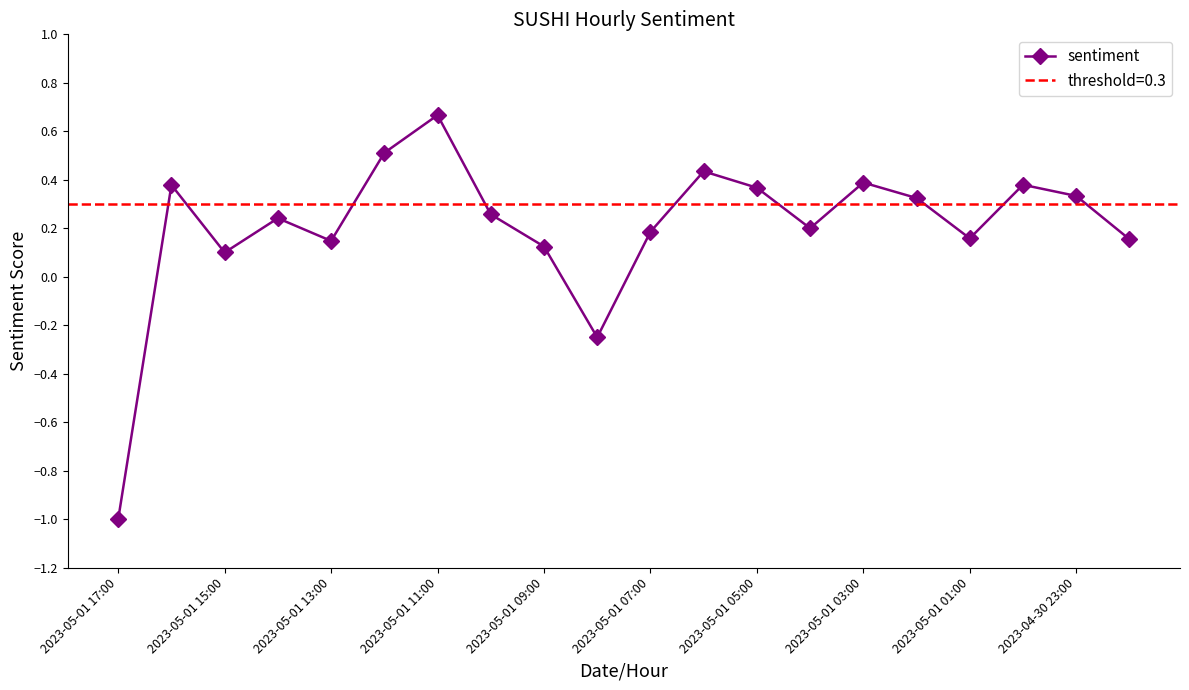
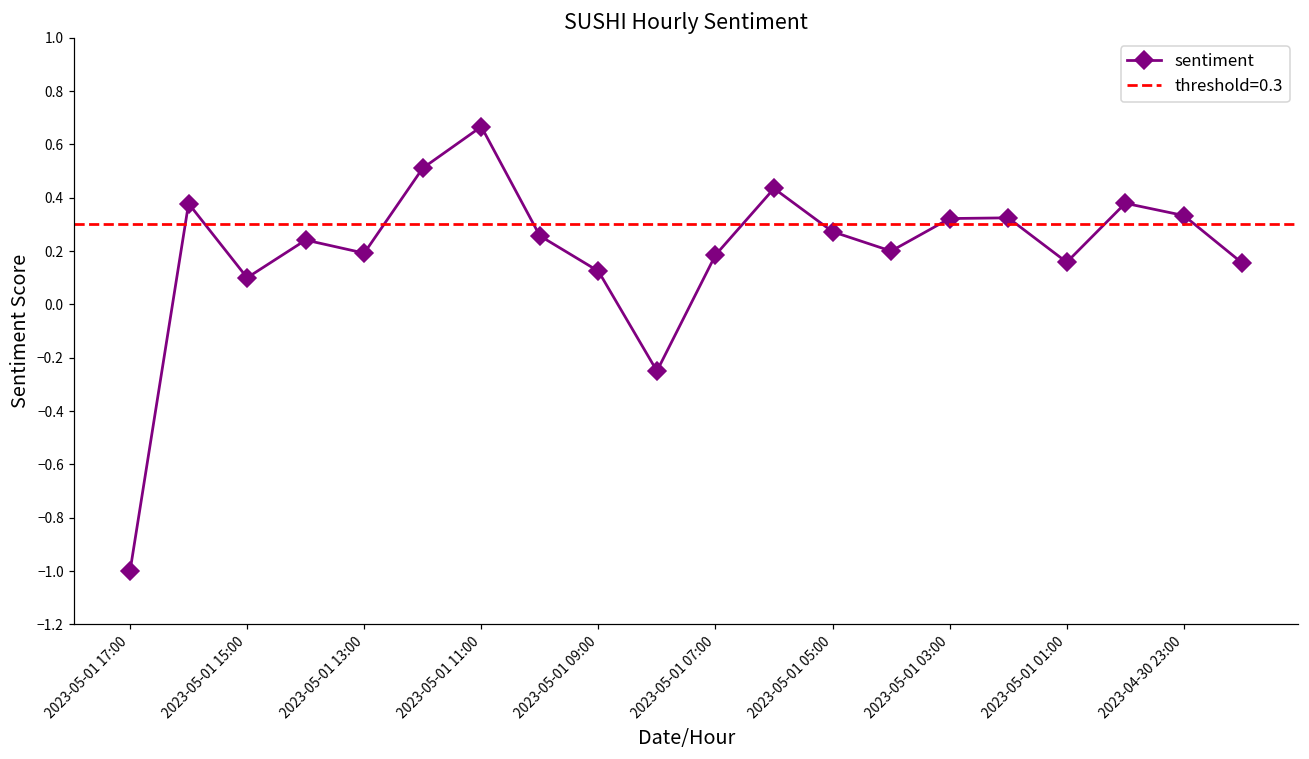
2023-05-01 13:00: 0.15 -> 0.19
2023-05-01 05:00: 0.37 -> 0.27
2023-05-01 03:00: 0.39 -> 0.32
